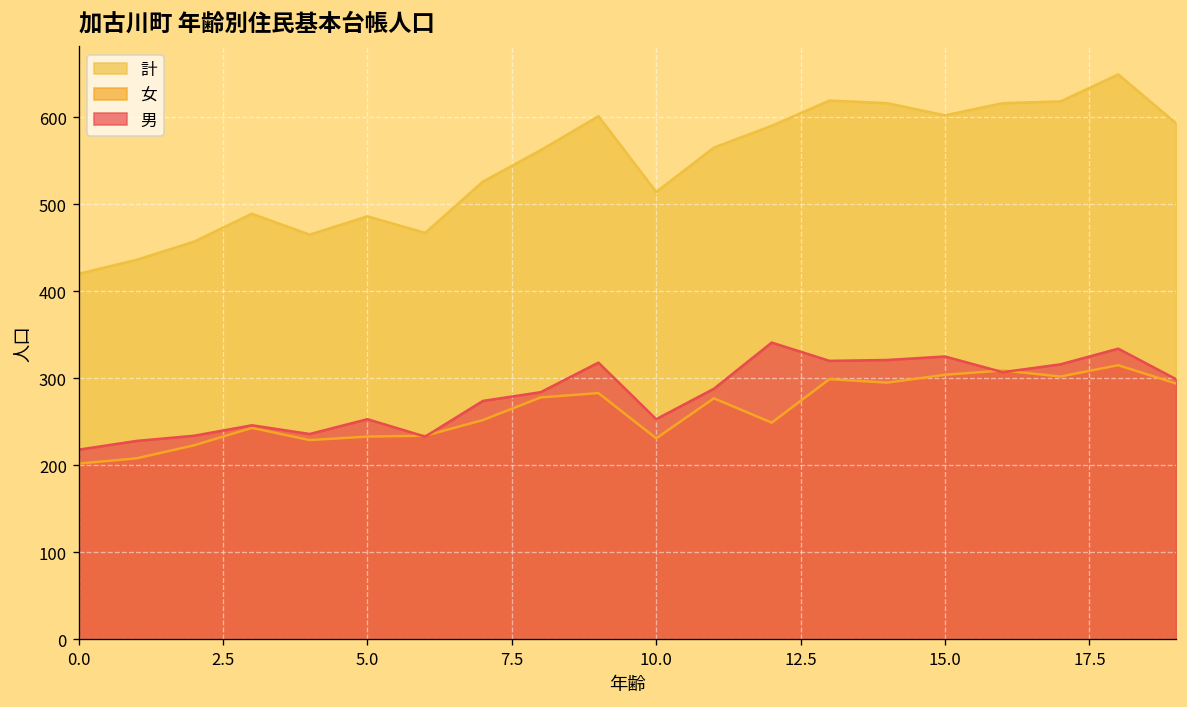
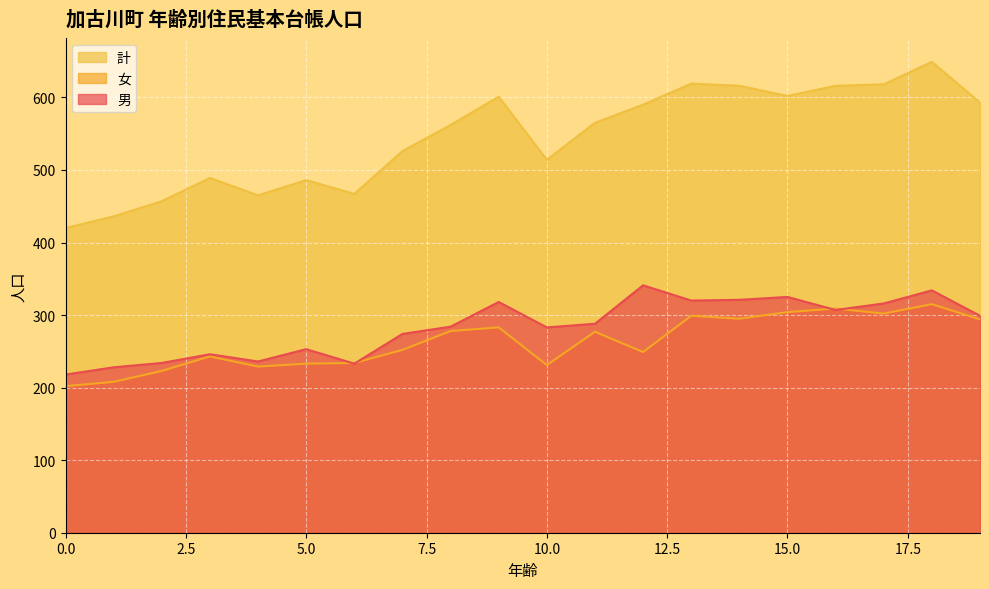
男, 10.0: 250 -> 280
